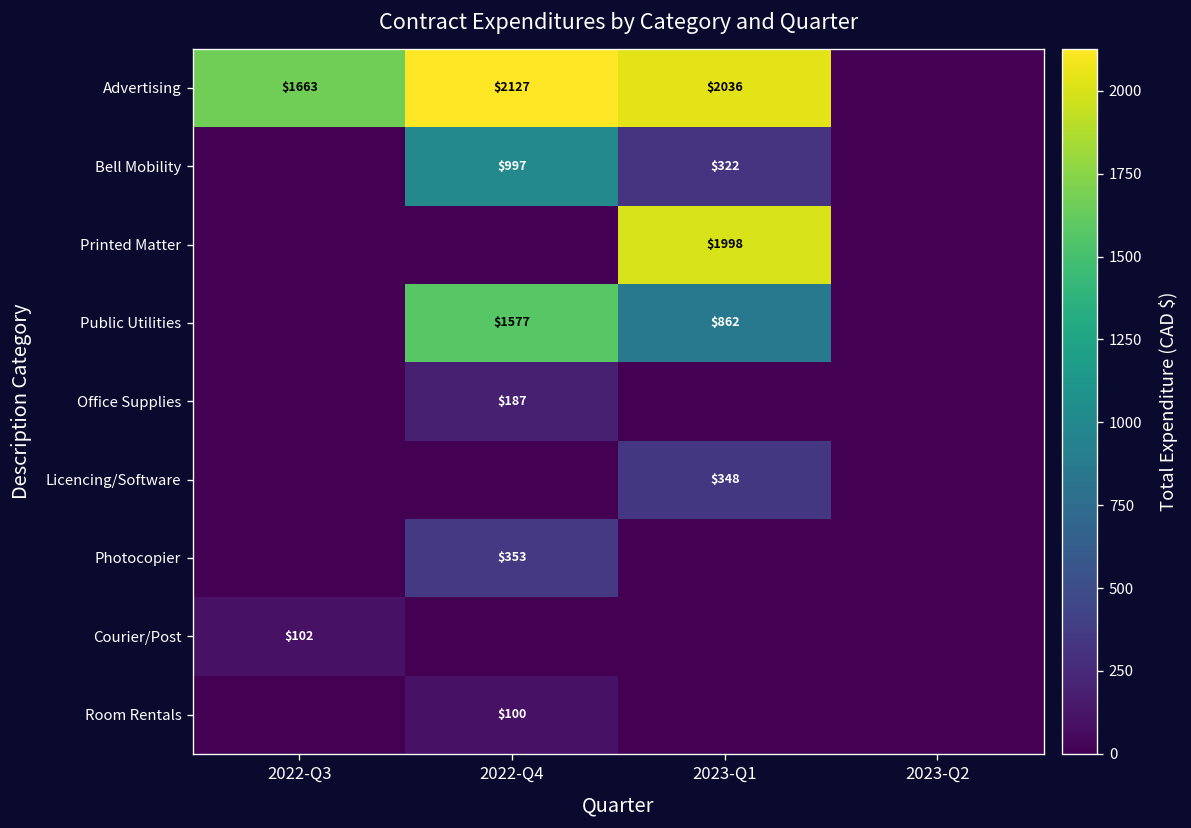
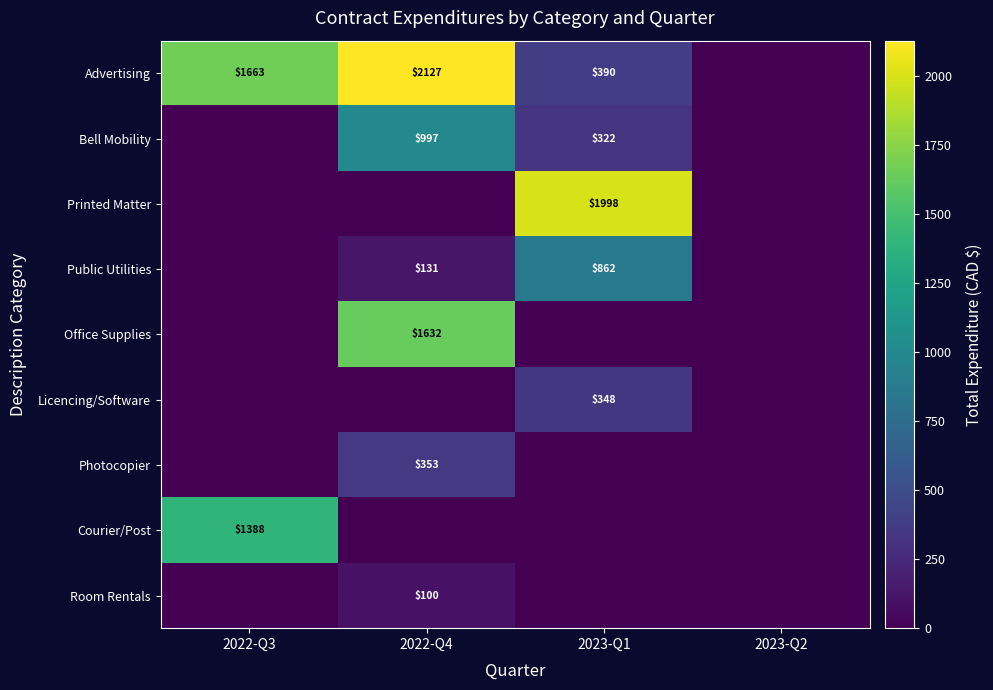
Advertising, 2023-Q1: $2036 -> $390
Public Utilities, 2022-Q4: $1577 -> $131
Office Supplies, 2022-Q4: $187 -> $1632
Courier/Post, 2022-Q3: $102 -> $1388
